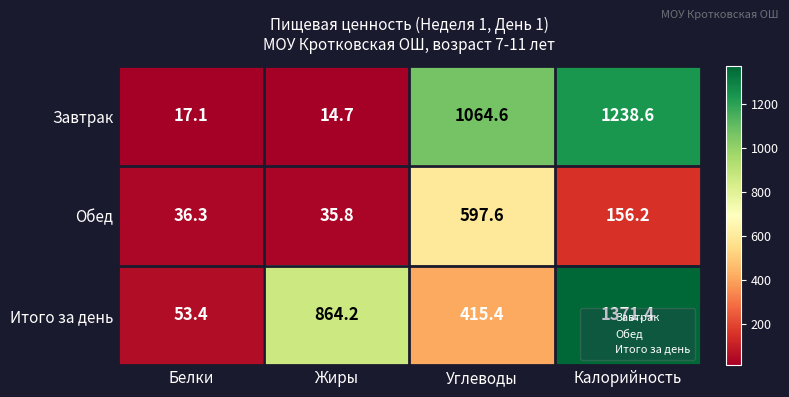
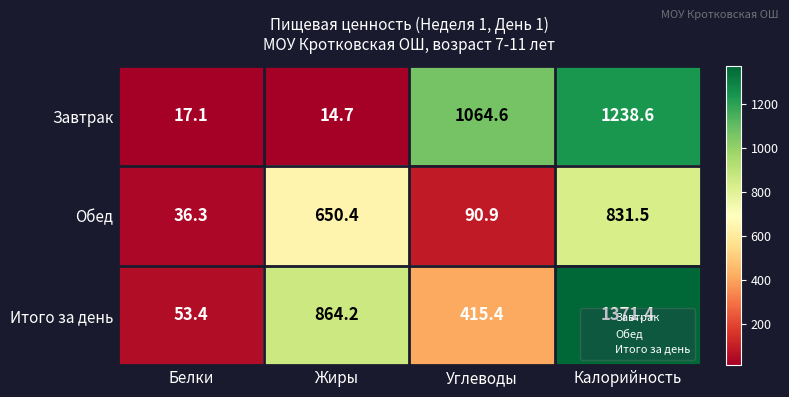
Обед, Жиры: 35.8 -> 650.4
Обед, Углеводы: 597.6 -> 90.9
Обед, Калорийность: 156.2 -> 831.5
